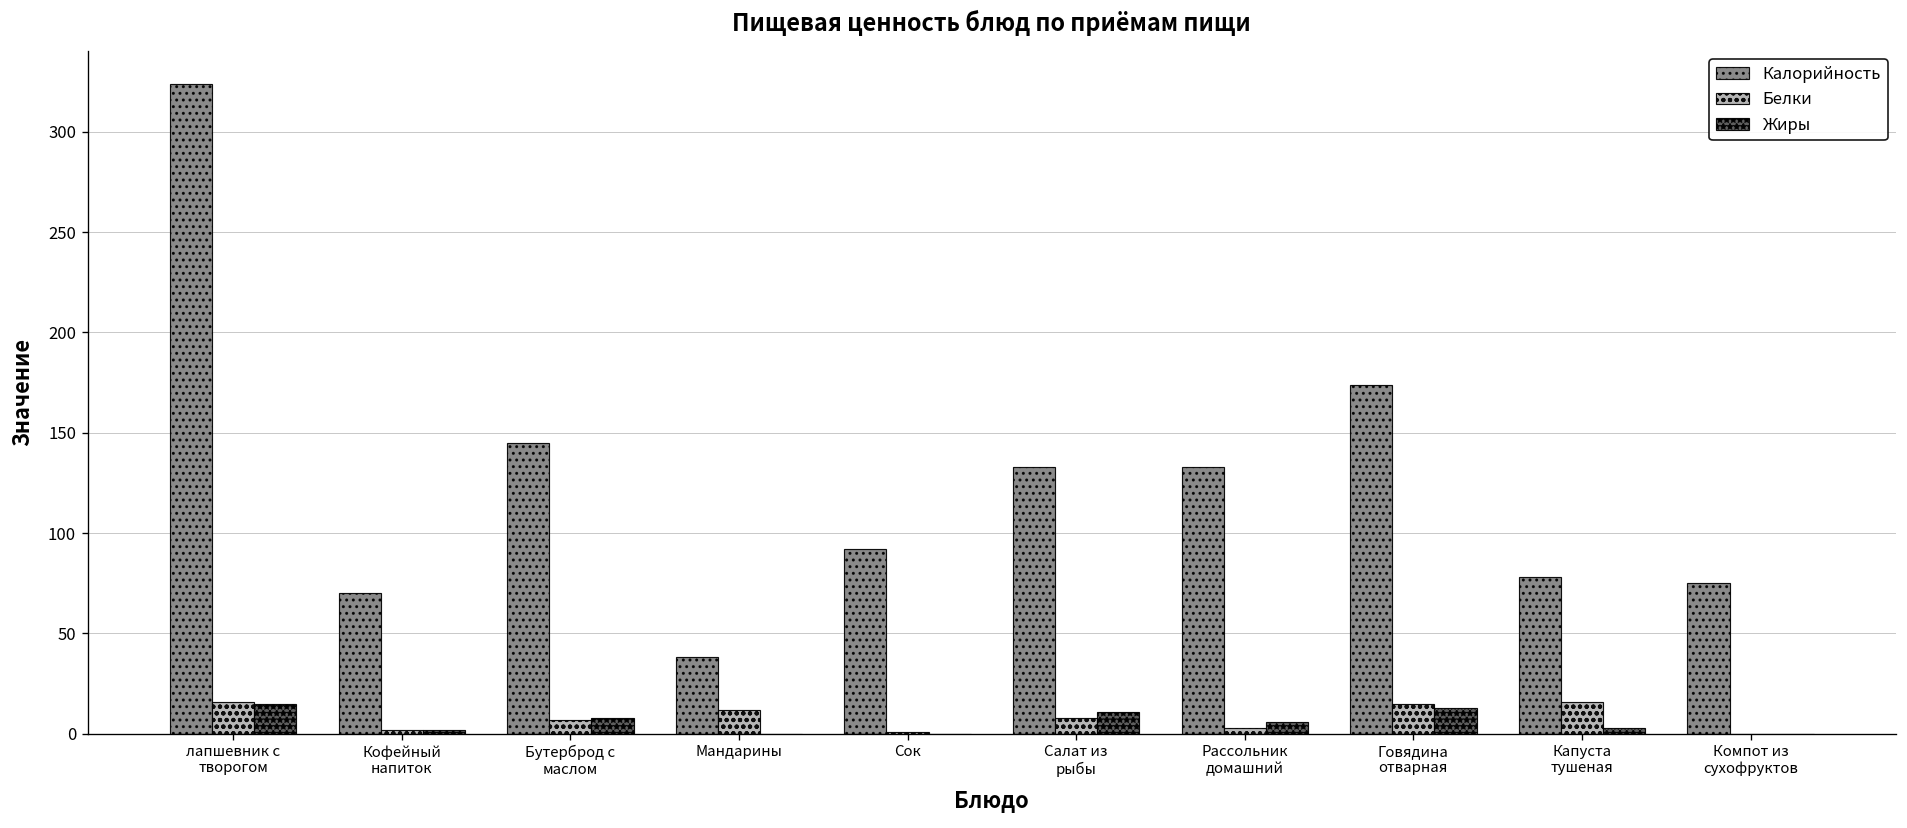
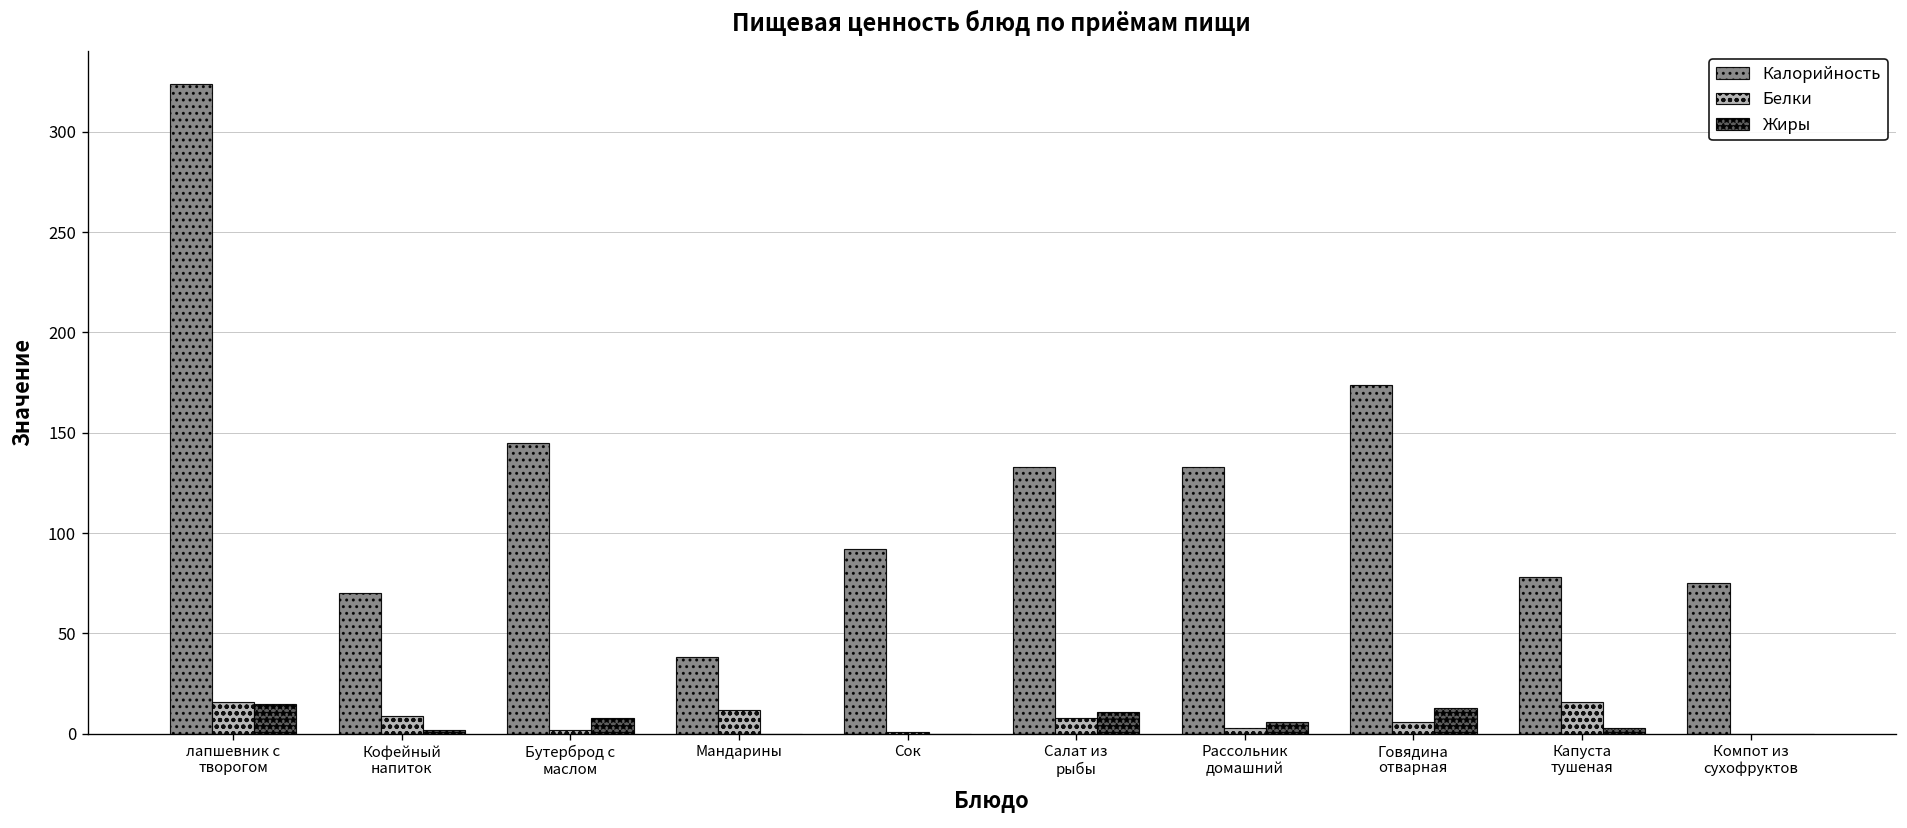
Белки, Кофейный напиток: 2 -> 9
Белки, Бутерброд с маслом: 7 -> 2
Белки, Говядина отварная: 15 -> 6
